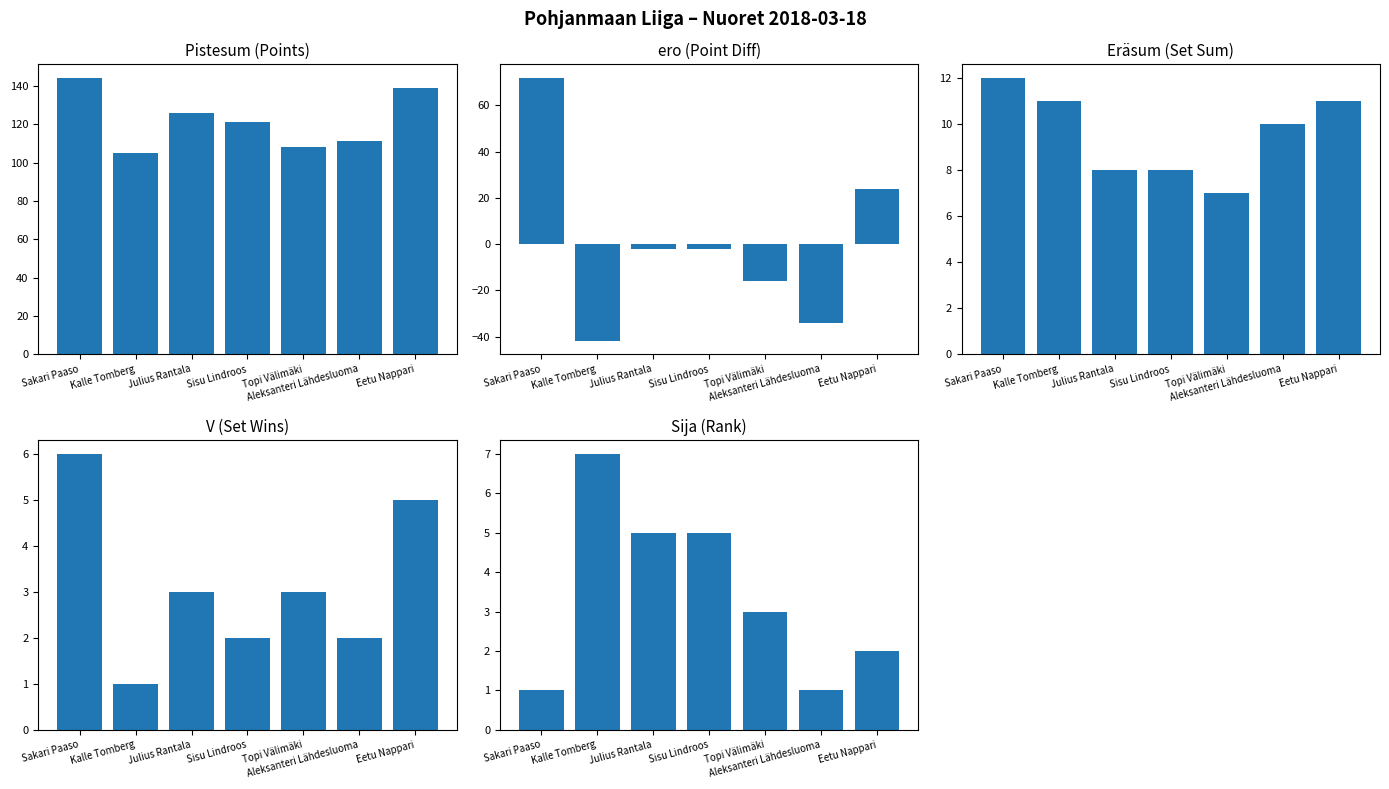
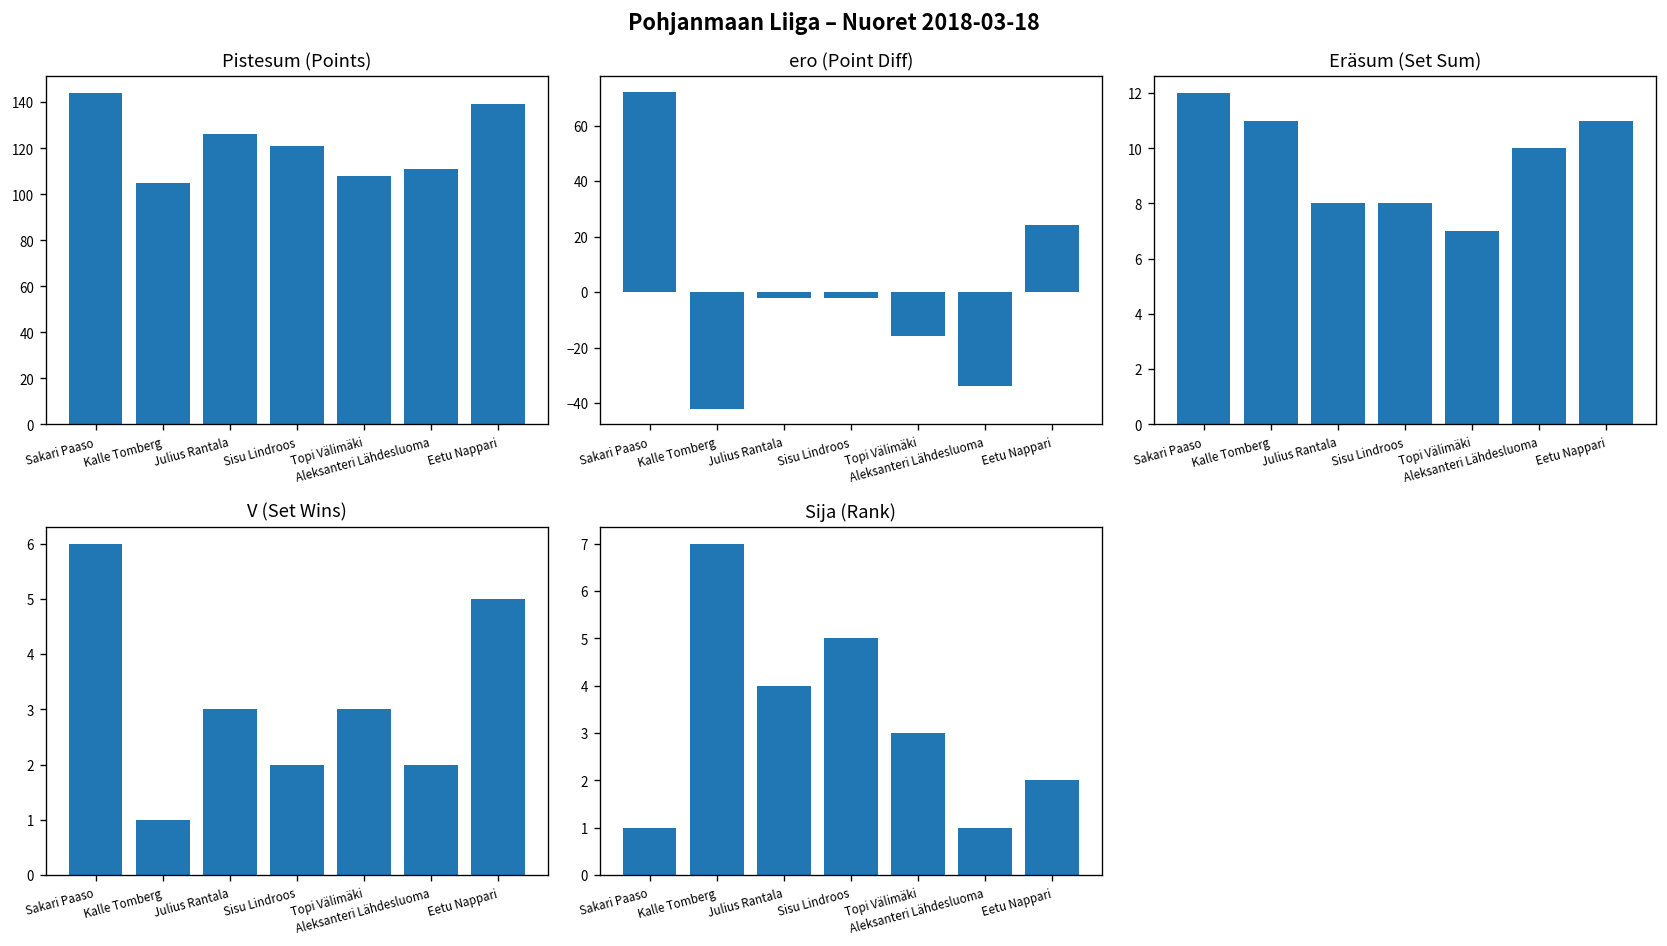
Sija (Rank), Julius Rantala: 5 -> 4
